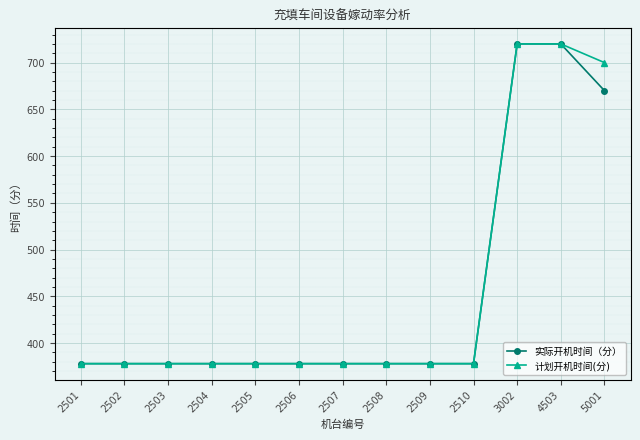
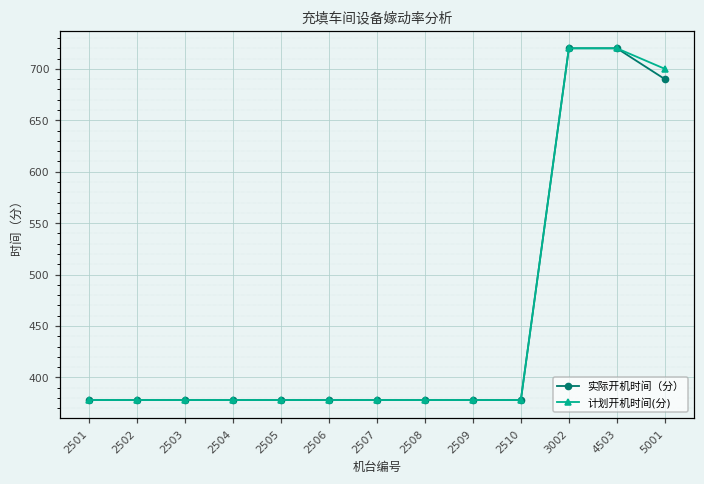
实际开机时间（分）, 5001: 670 -> 690
